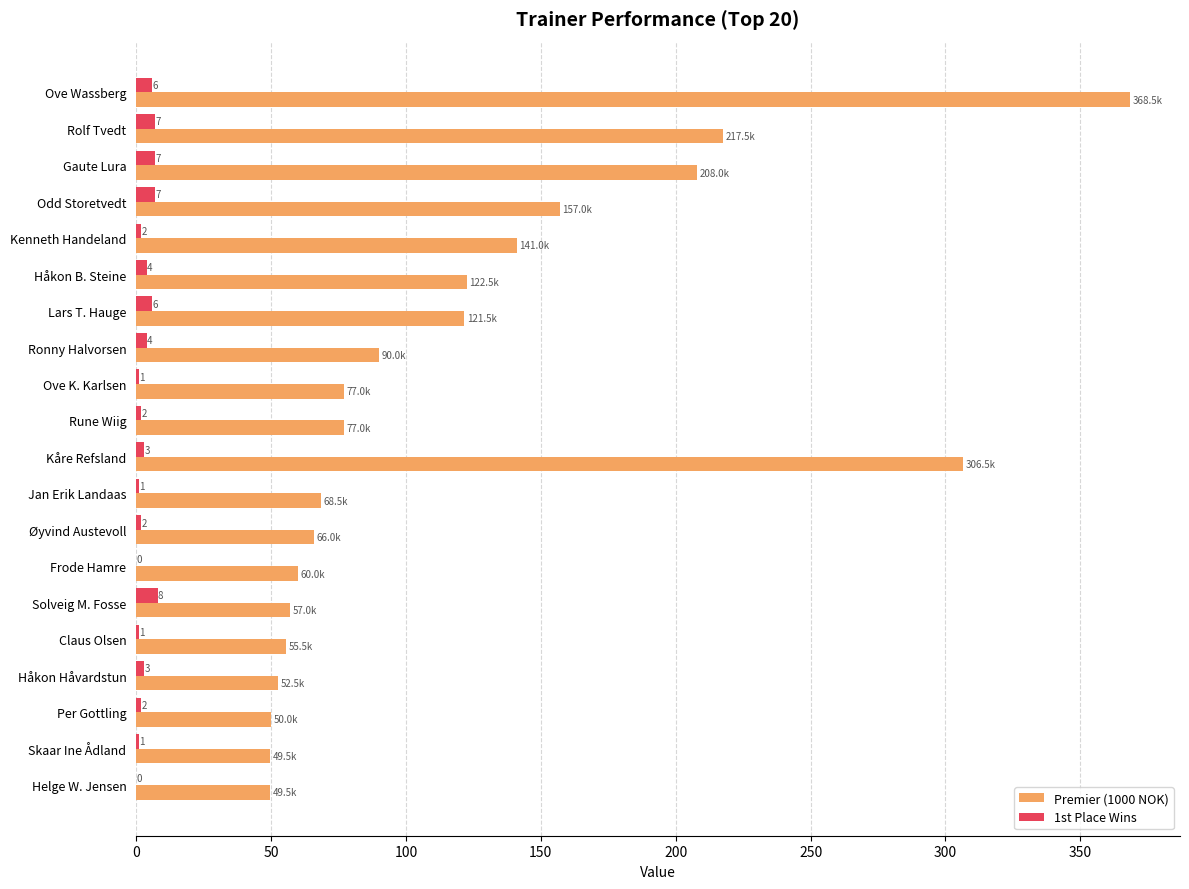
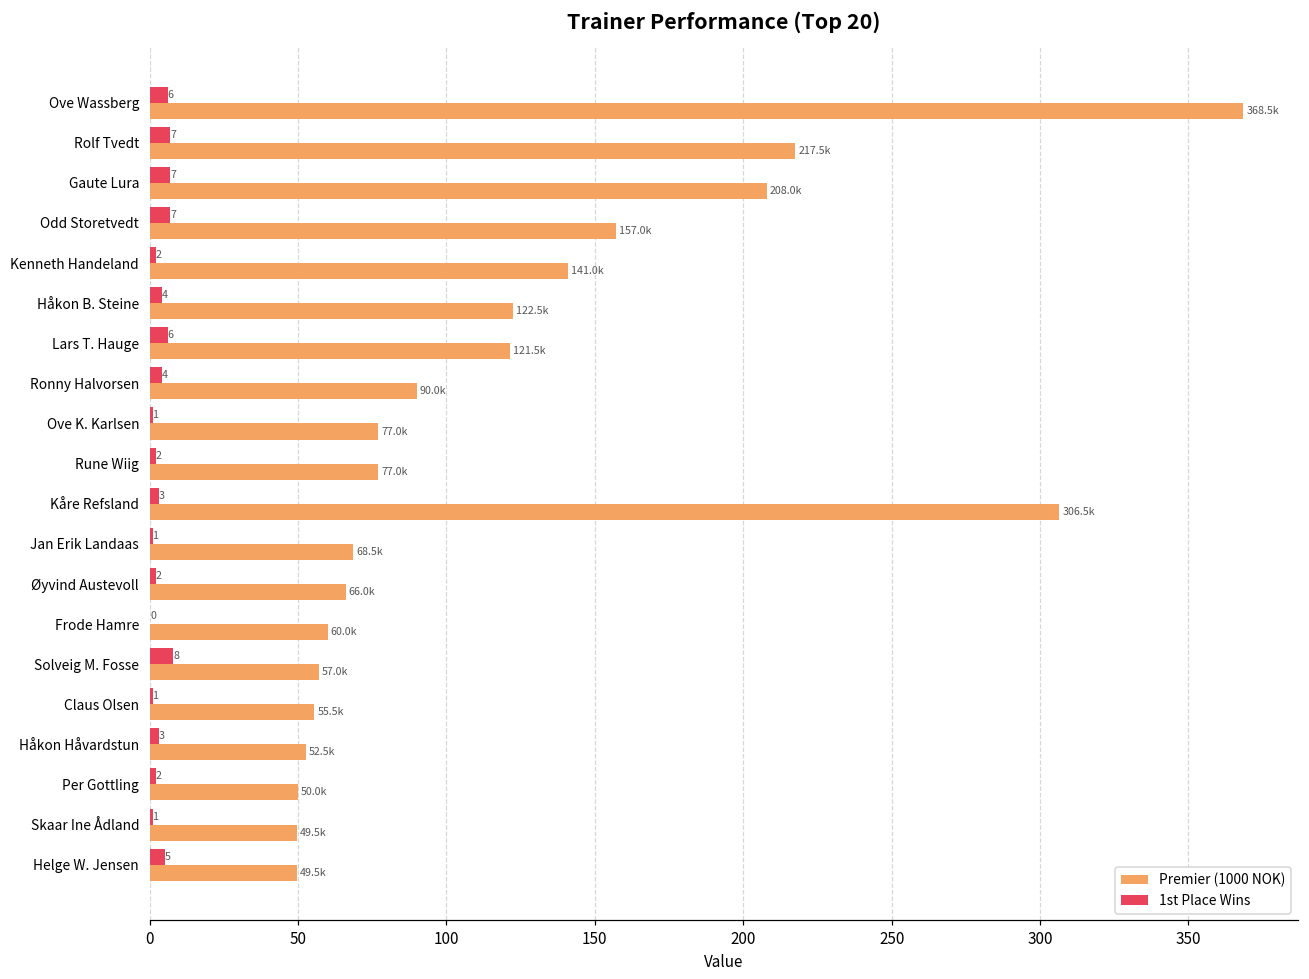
1st Place Wins, Helge W. Jensen: 0 -> 5
